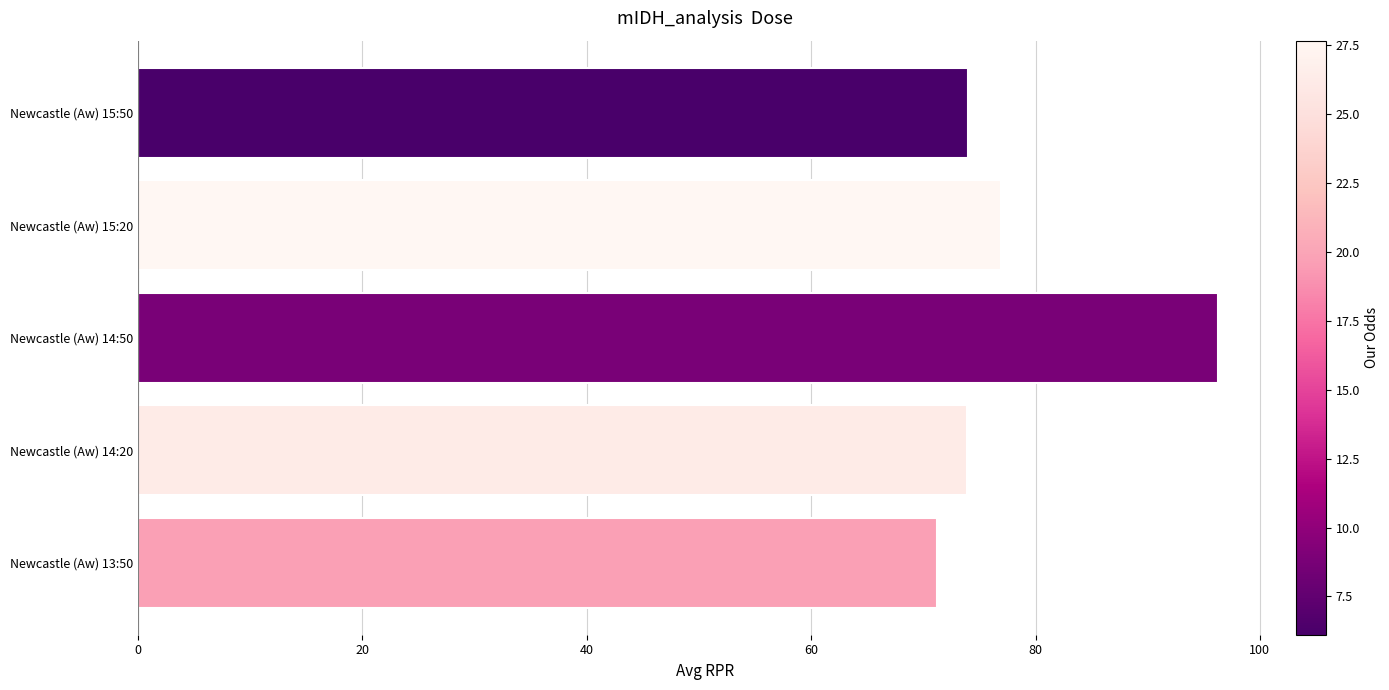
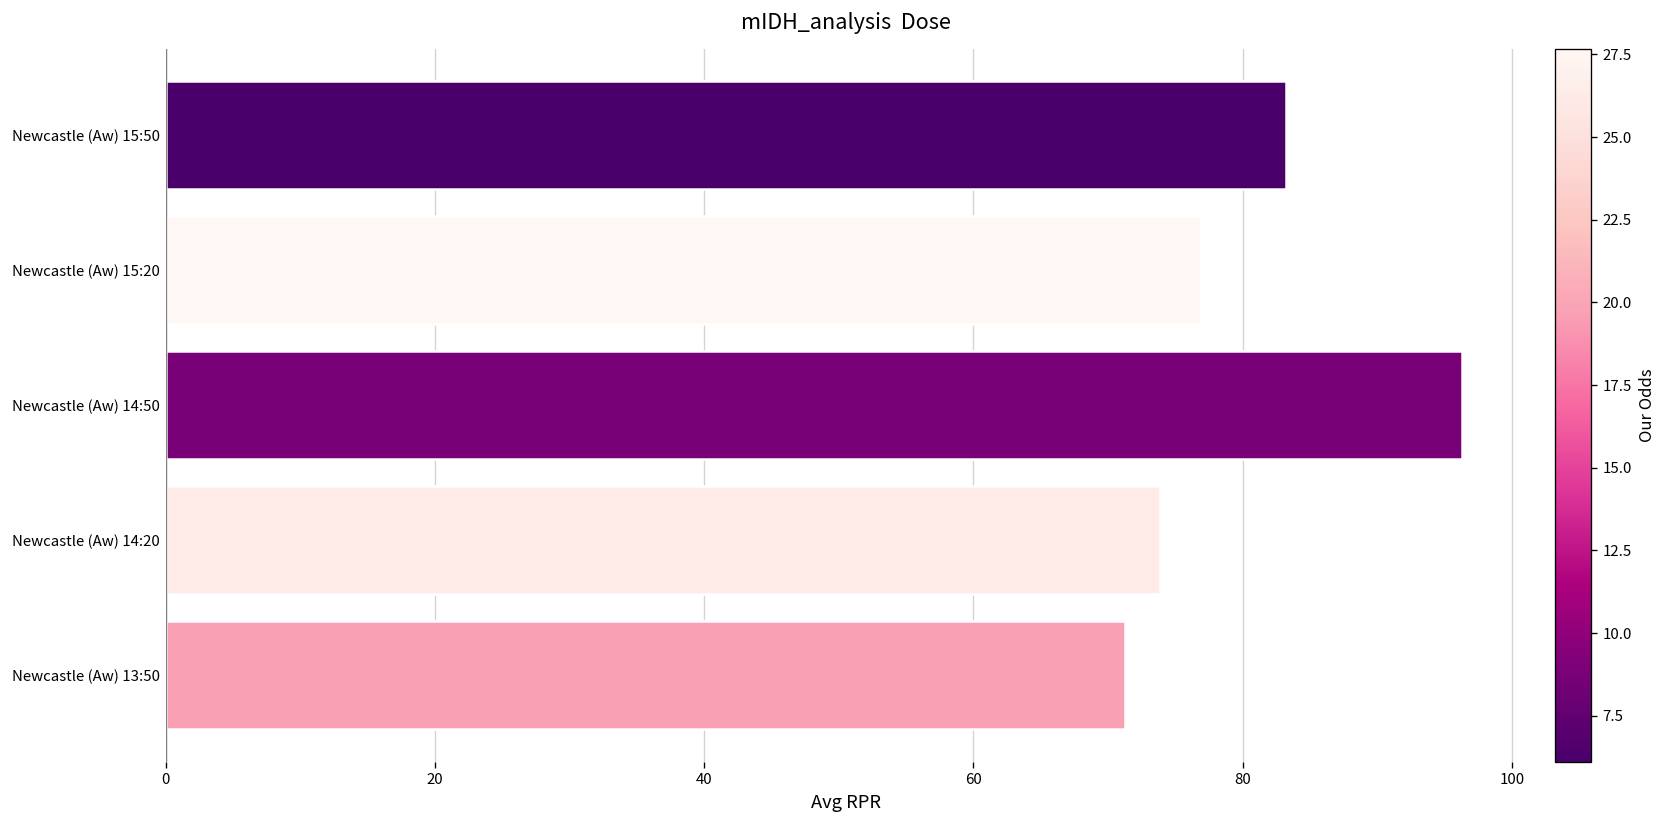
Newcastle (Aw) 15:50: 74.0 -> 83.2
